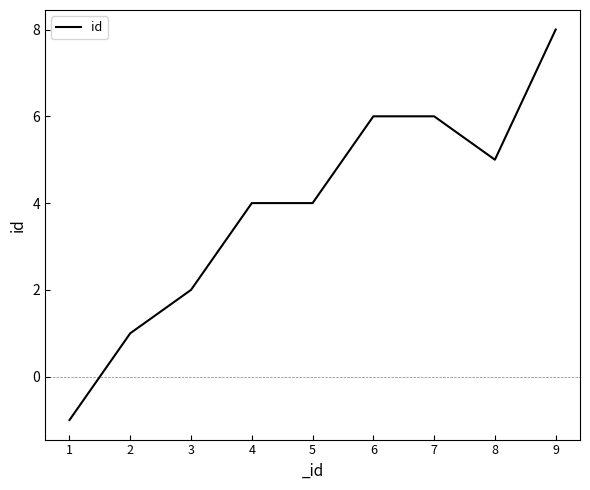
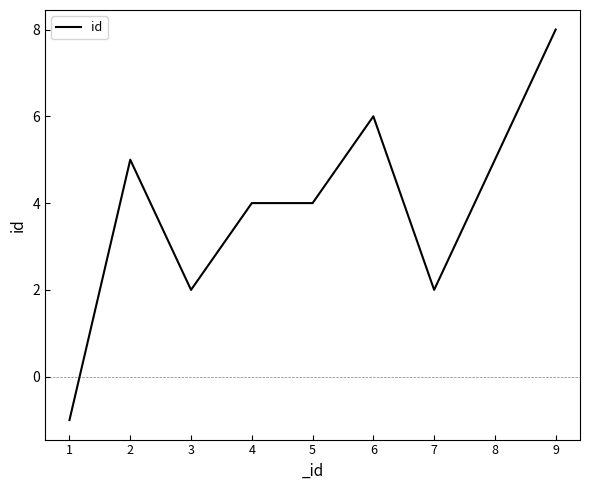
2: 1 -> 5
7: 6 -> 2
